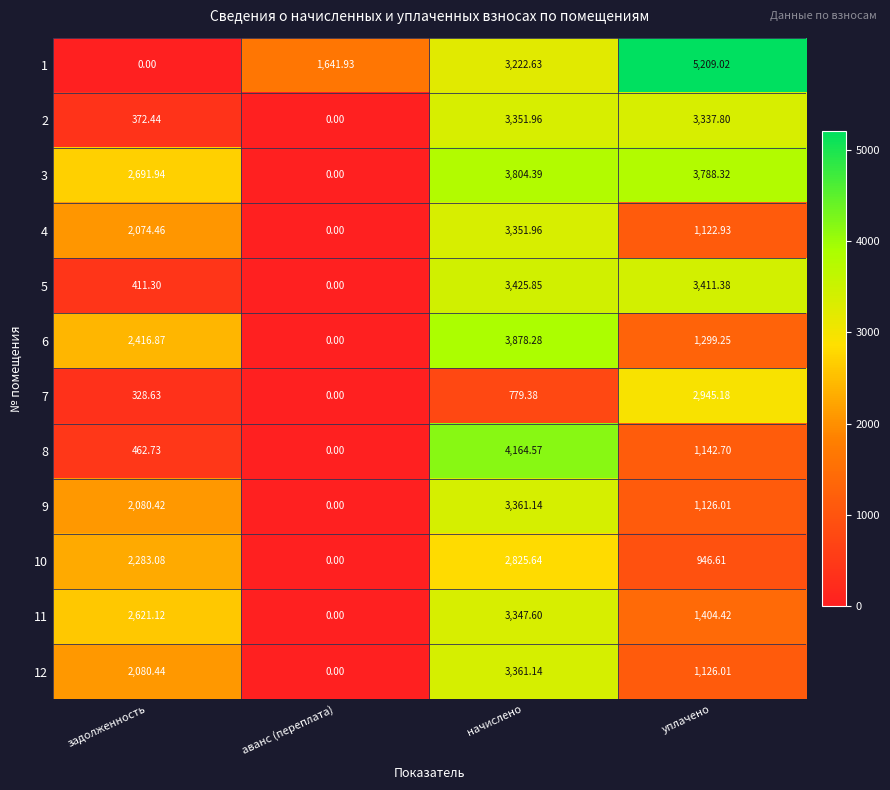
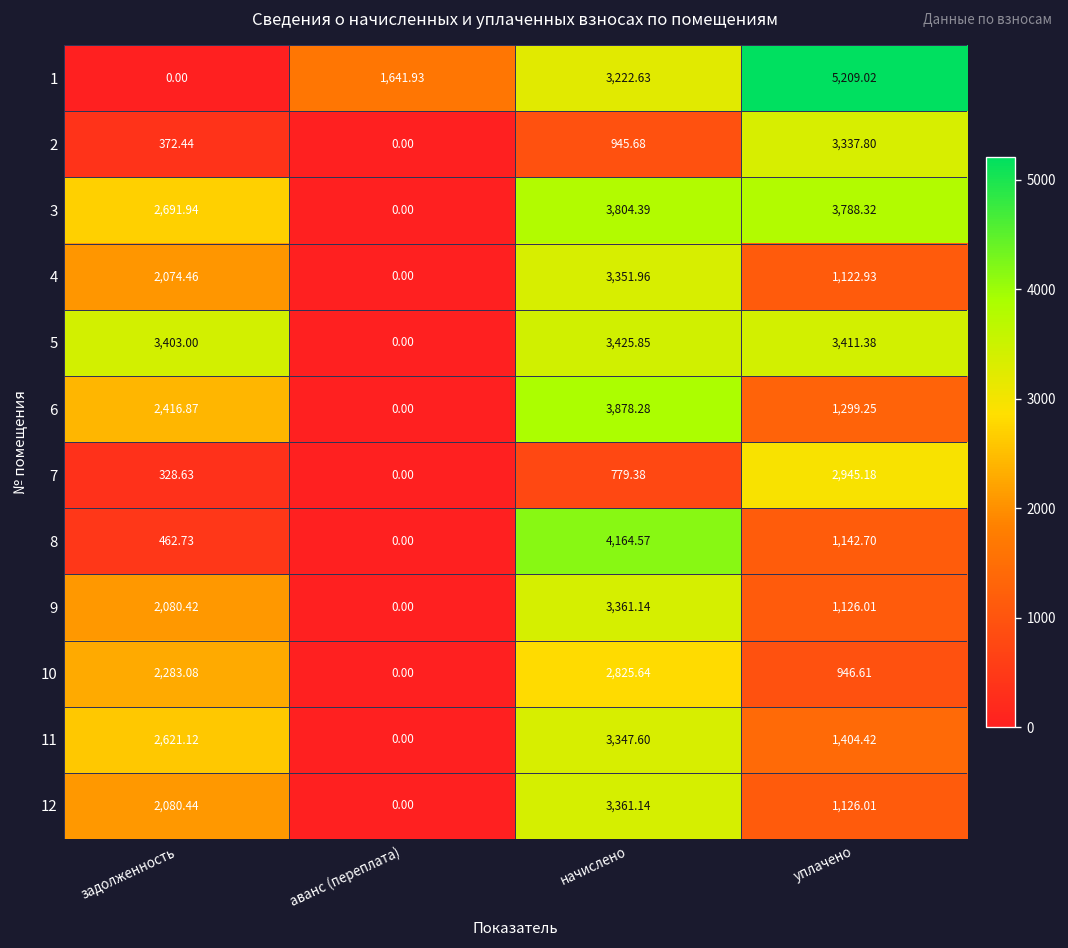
2, начислено: 3,351.96 -> 945.68
5, задолженность: 411.30 -> 3,403.00
